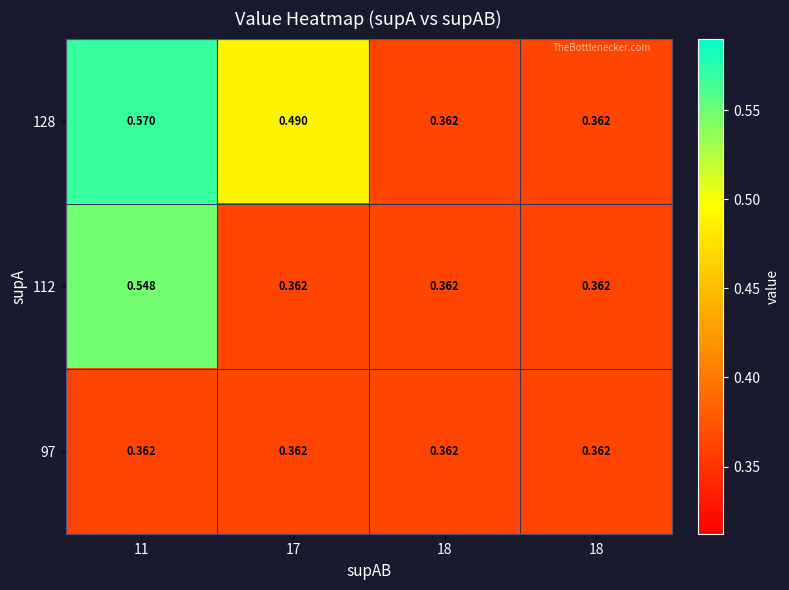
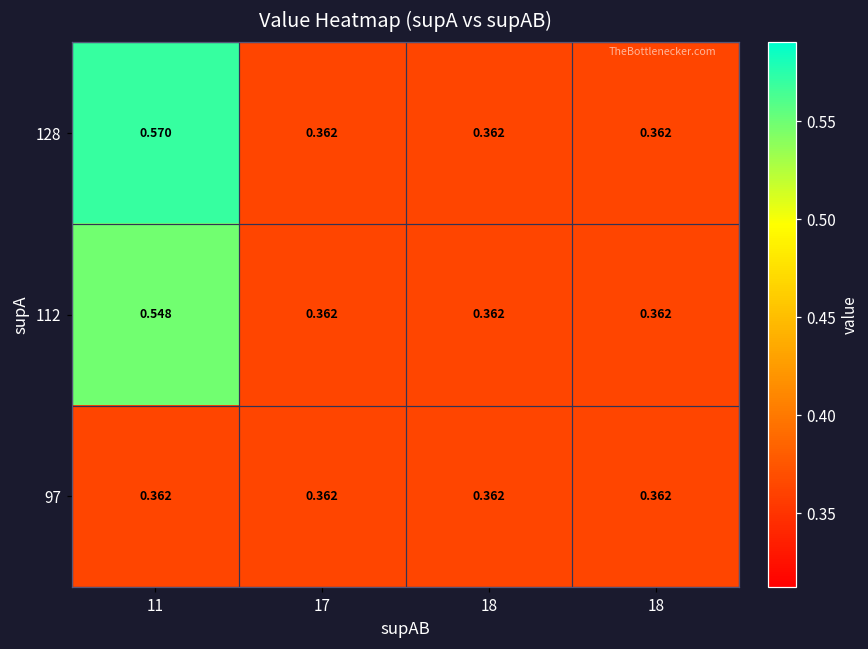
128, 17: 0.490 -> 0.362
